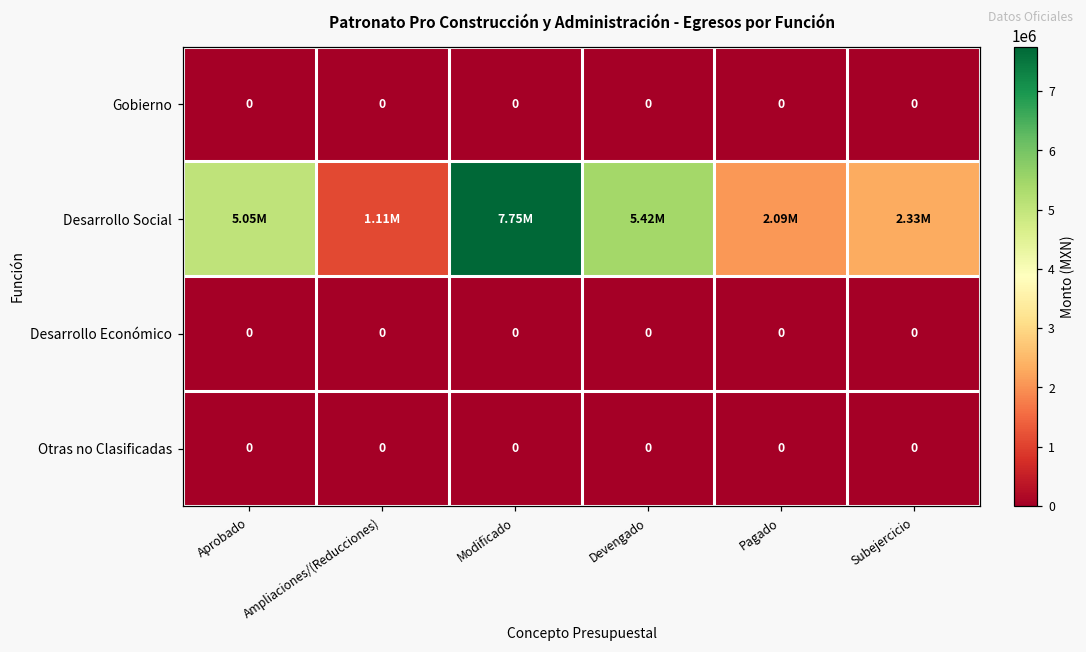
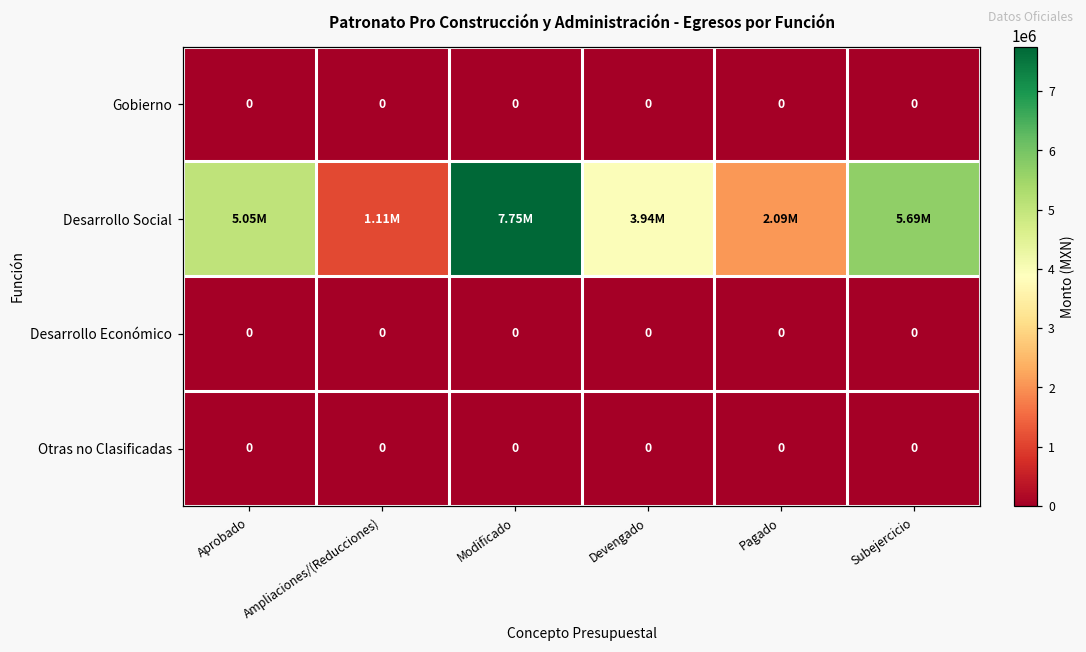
Desarrollo Social, Devengado: 5.42M -> 3.94M
Desarrollo Social, Subejercicio: 2.33M -> 5.69M
